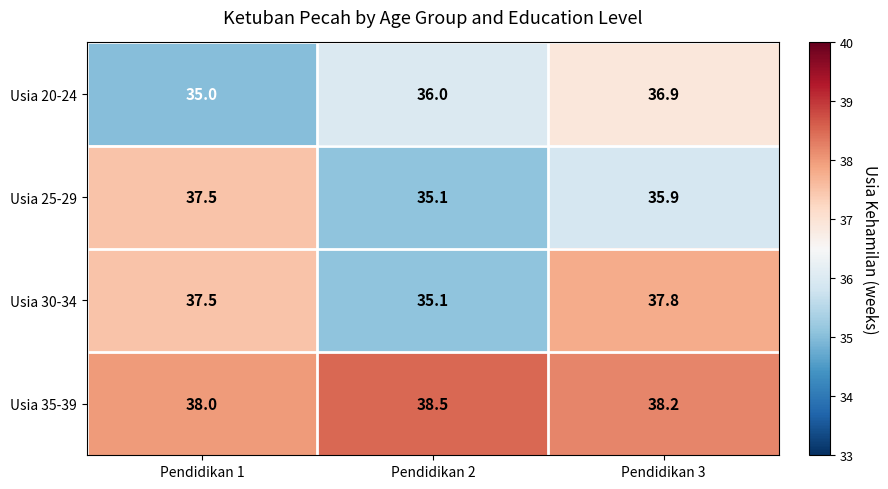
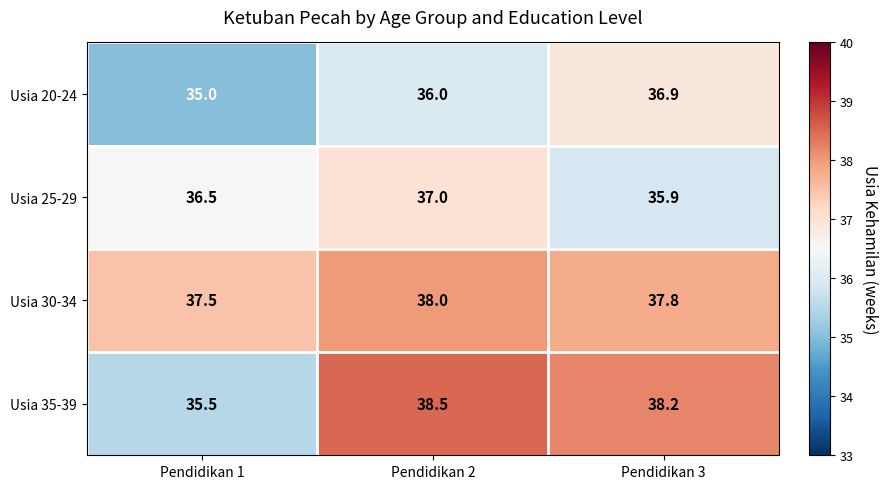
Usia 25-29, Pendidikan 1: 37.5 -> 36.5
Usia 25-29, Pendidikan 2: 35.1 -> 37.0
Usia 30-34, Pendidikan 2: 35.1 -> 38.0
Usia 35-39, Pendidikan 1: 38.0 -> 35.5
